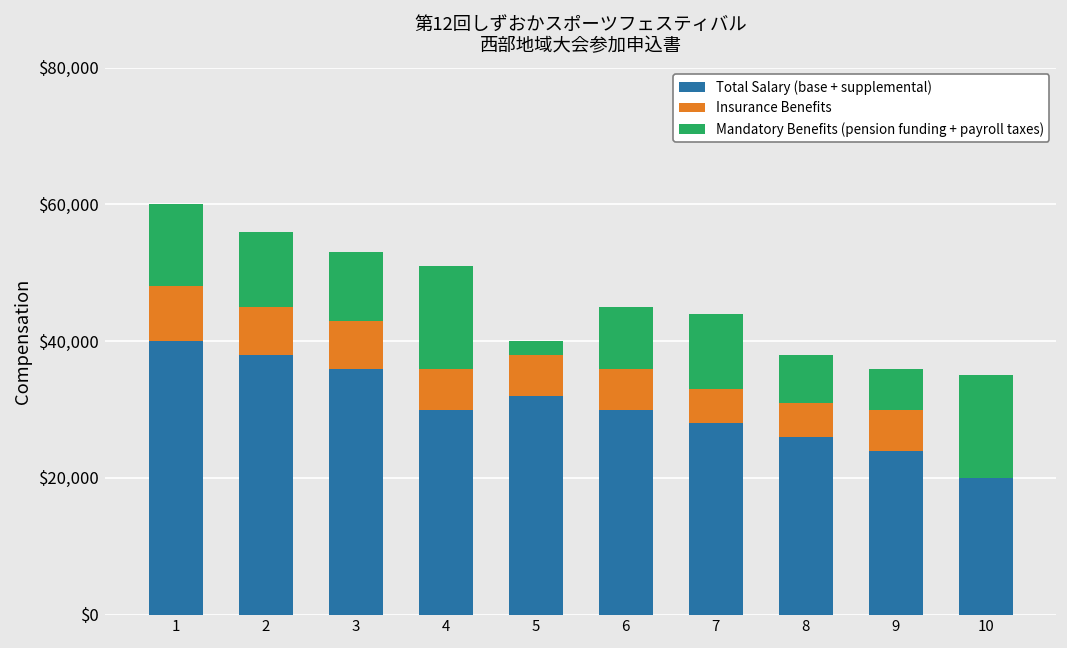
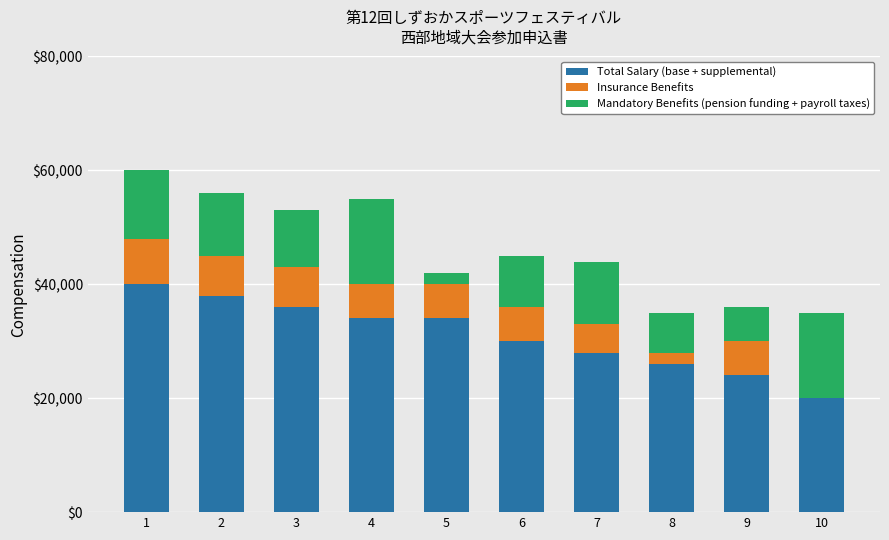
Total Salary (base + supplemental), 4: $30,000 -> $34,000
Total Salary (base + supplemental), 5: $32,000 -> $34,000
Insurance Benefits, 8: $5,000 -> $2,000
